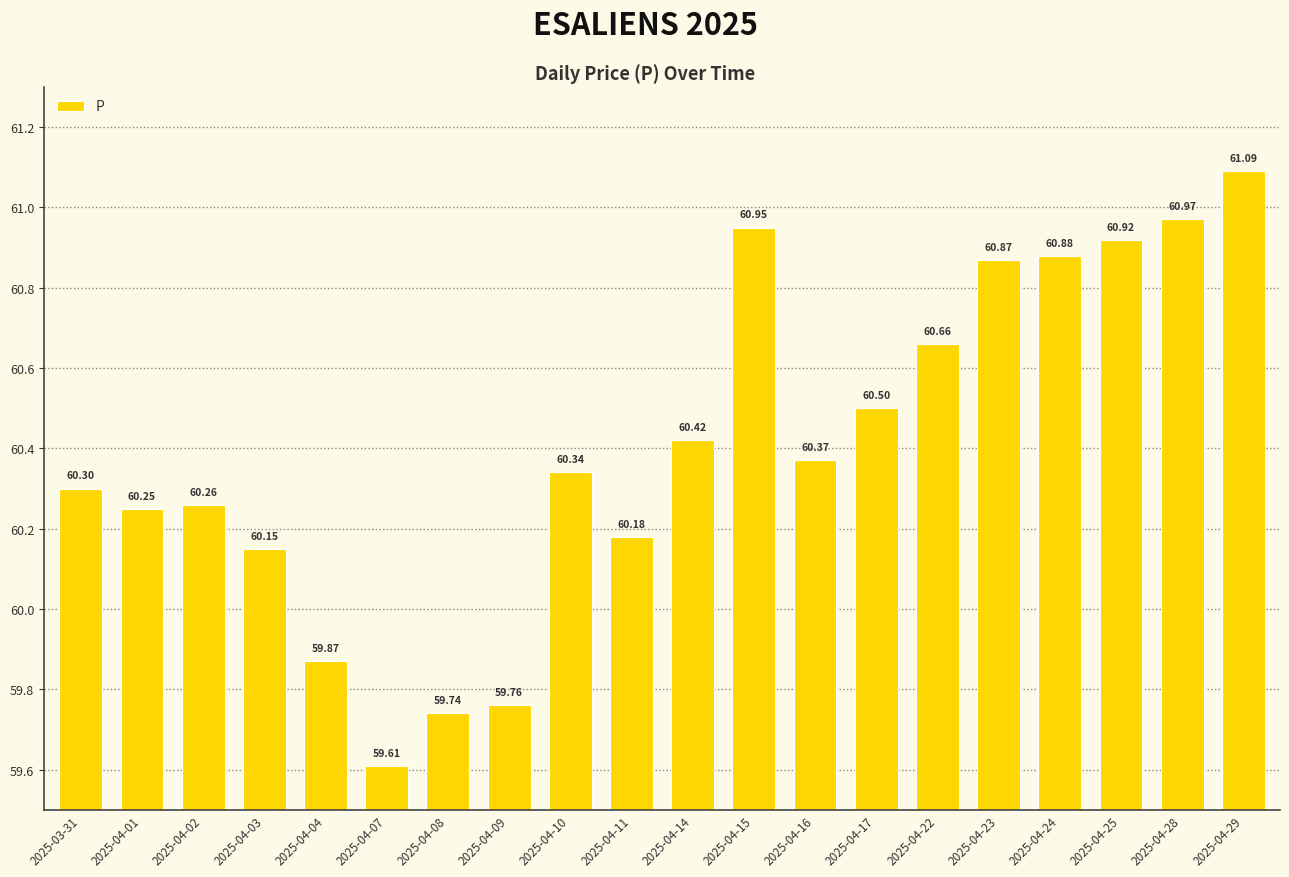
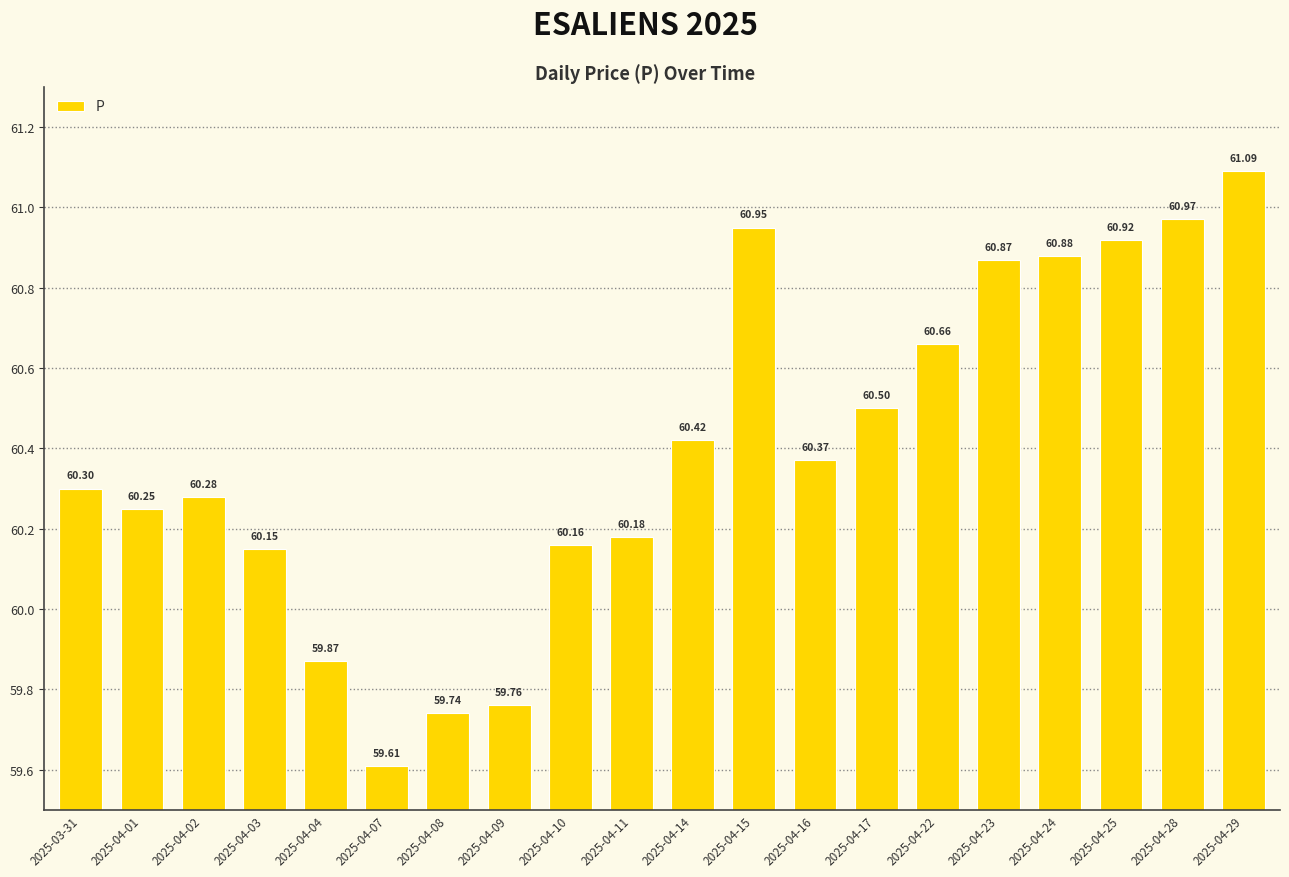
2025-04-02: 60.26 -> 60.28
2025-04-10: 60.34 -> 60.16
